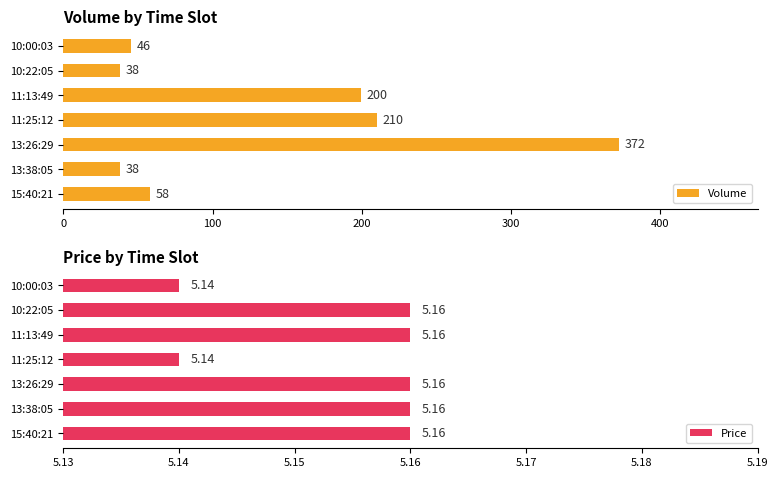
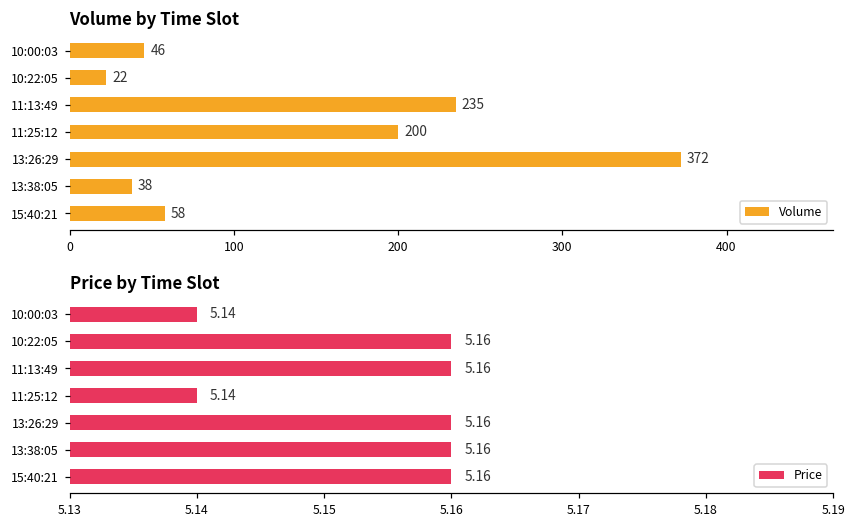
Volume by Time Slot, 10:22:05: 38 -> 22
Volume by Time Slot, 11:13:49: 200 -> 235
Volume by Time Slot, 11:25:12: 210 -> 200
